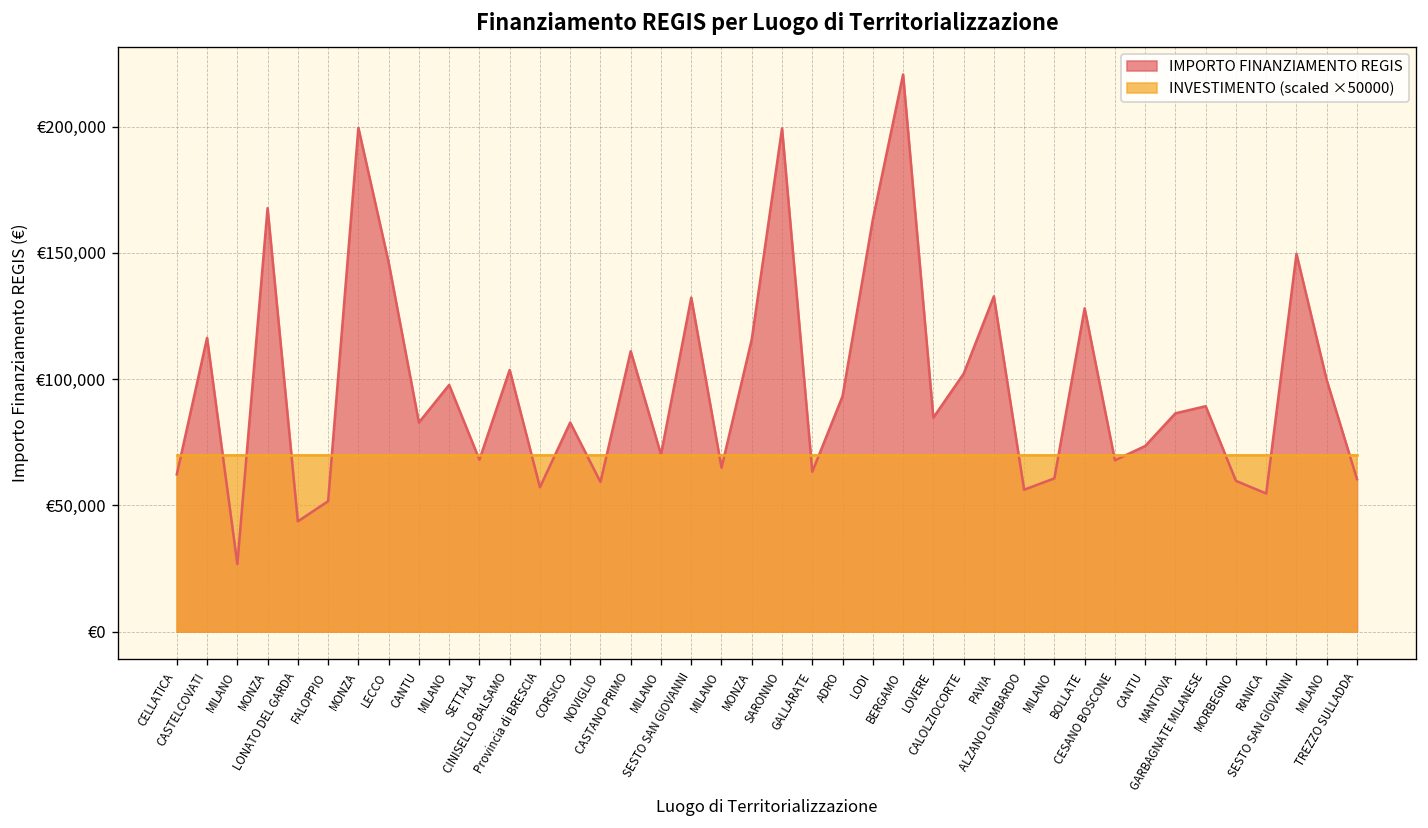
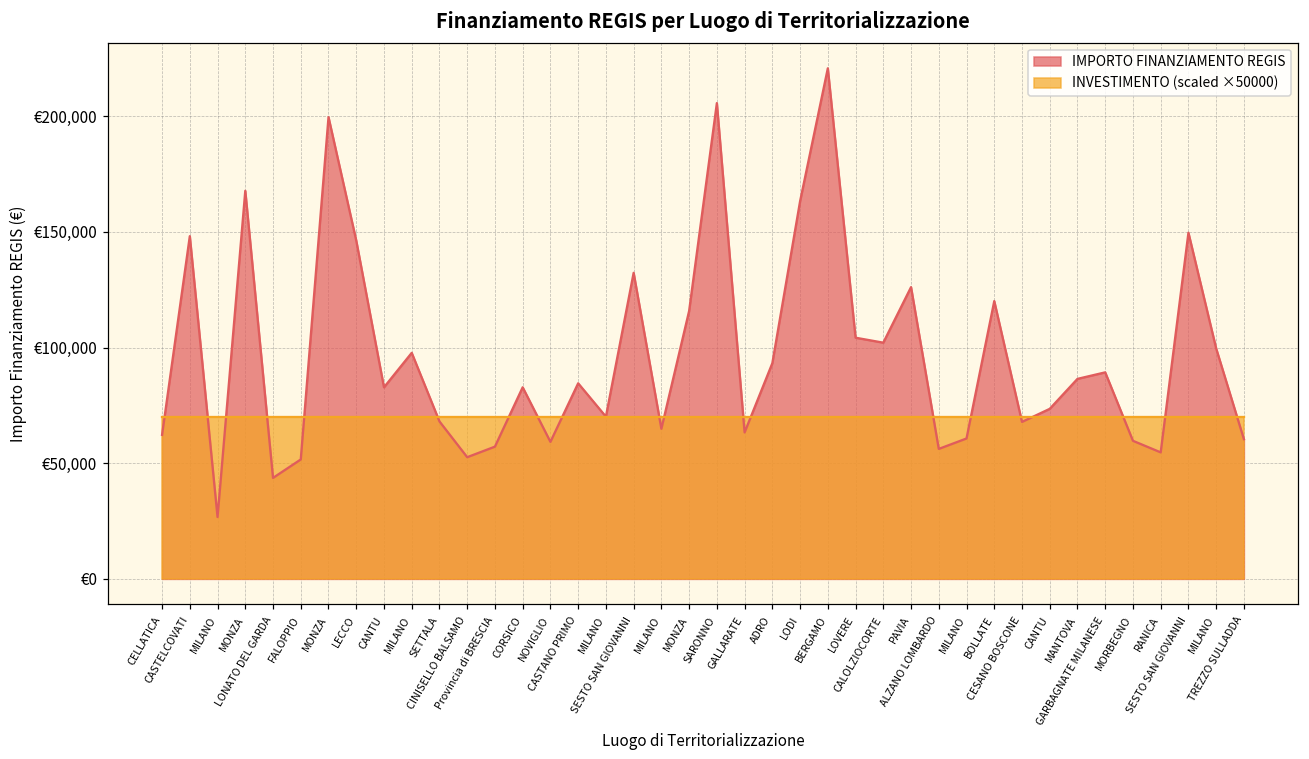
IMPORTO FINANZIAMENTO REGIS, CASTELCOVATI: €116,000 -> €148,000
IMPORTO FINANZIAMENTO REGIS, CINISELLO BALSAMO: €104,000 -> €53,000
IMPORTO FINANZIAMENTO REGIS, CASTANO PRIMO: €111,000 -> €85,000
IMPORTO FINANZIAMENTO REGIS, SARONNO: €199,000 -> €206,000
IMPORTO FINANZIAMENTO REGIS, LOVERE: €85,000 -> €104,000
IMPORTO FINANZIAMENTO REGIS, PAVIA: €133,000 -> €126,000
IMPORTO FINANZIAMENTO REGIS, BOLLATE: €128,000 -> €120,000
